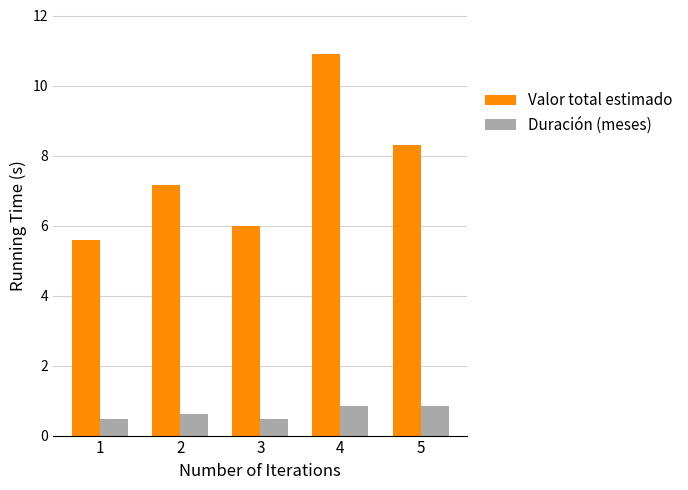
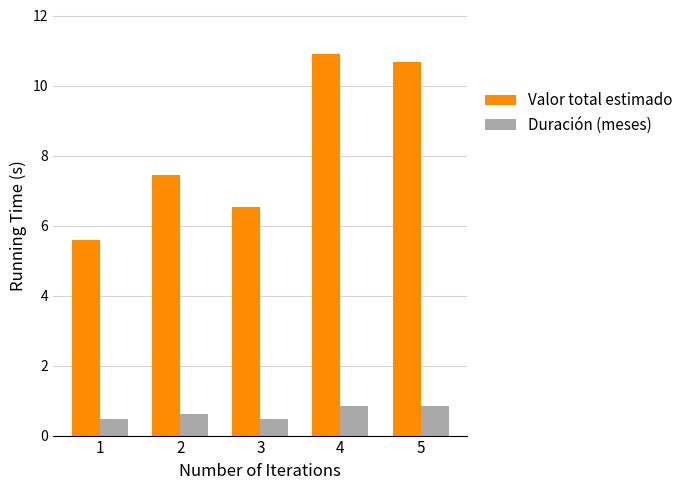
Valor total estimado, 2: 7.2 -> 7.5
Valor total estimado, 3: 6.0 -> 6.5
Valor total estimado, 5: 8.3 -> 10.7
